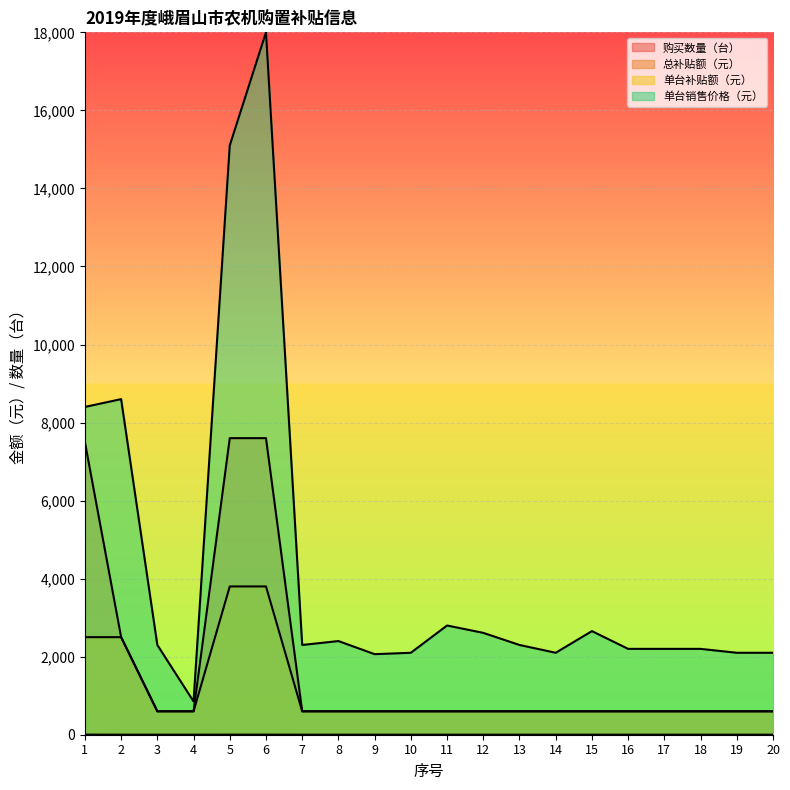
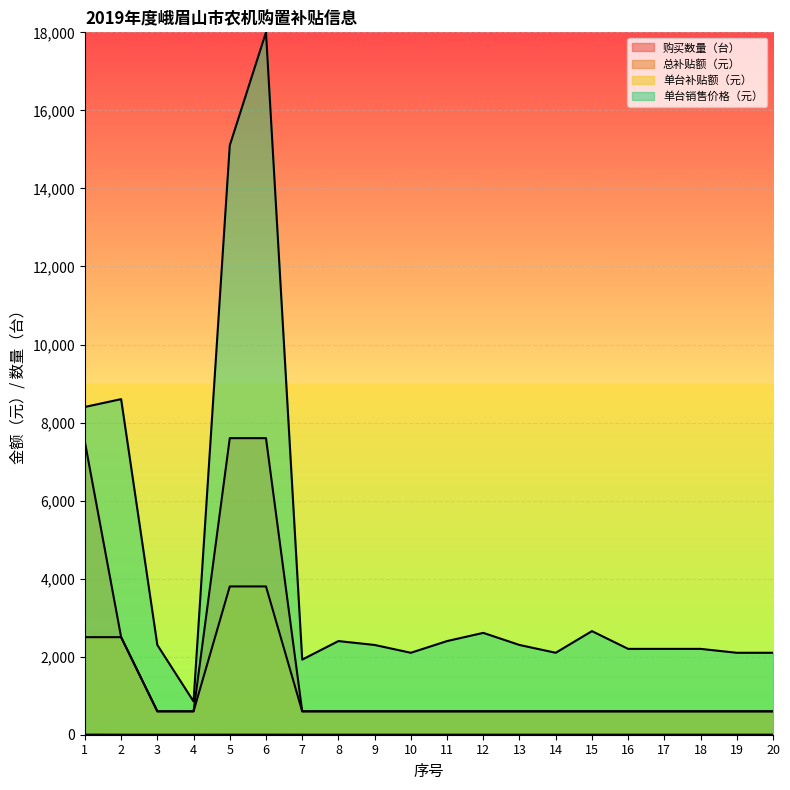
单台销售价格（元）, 7: 2,300 -> 1,900
单台销售价格（元）, 9: 2,100 -> 2,300
单台销售价格（元）, 11: 2,800 -> 2,400
